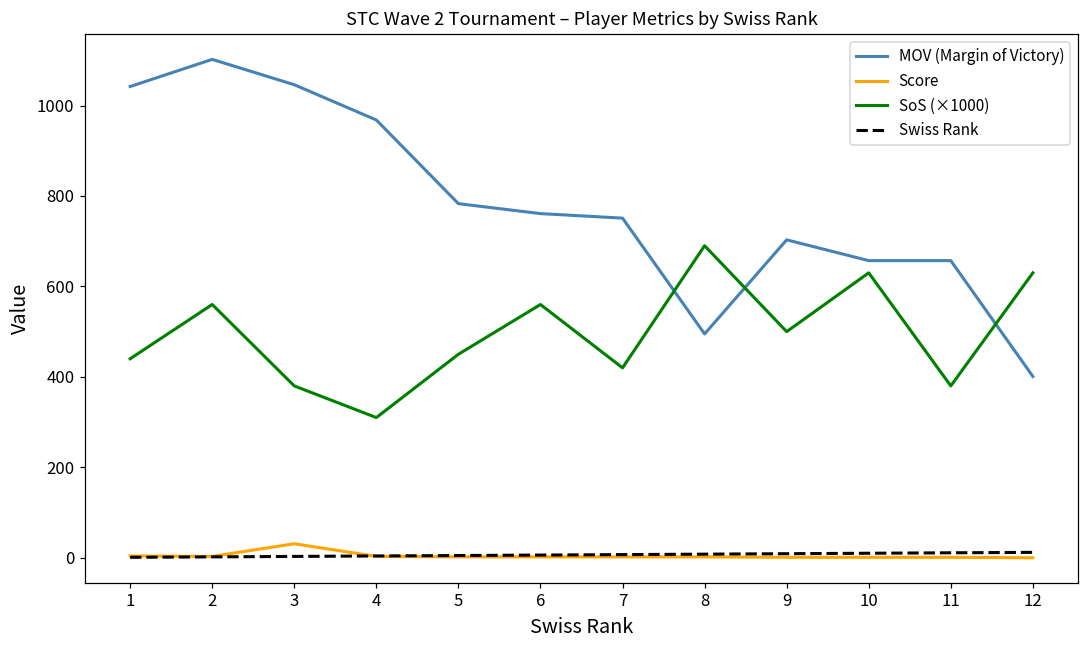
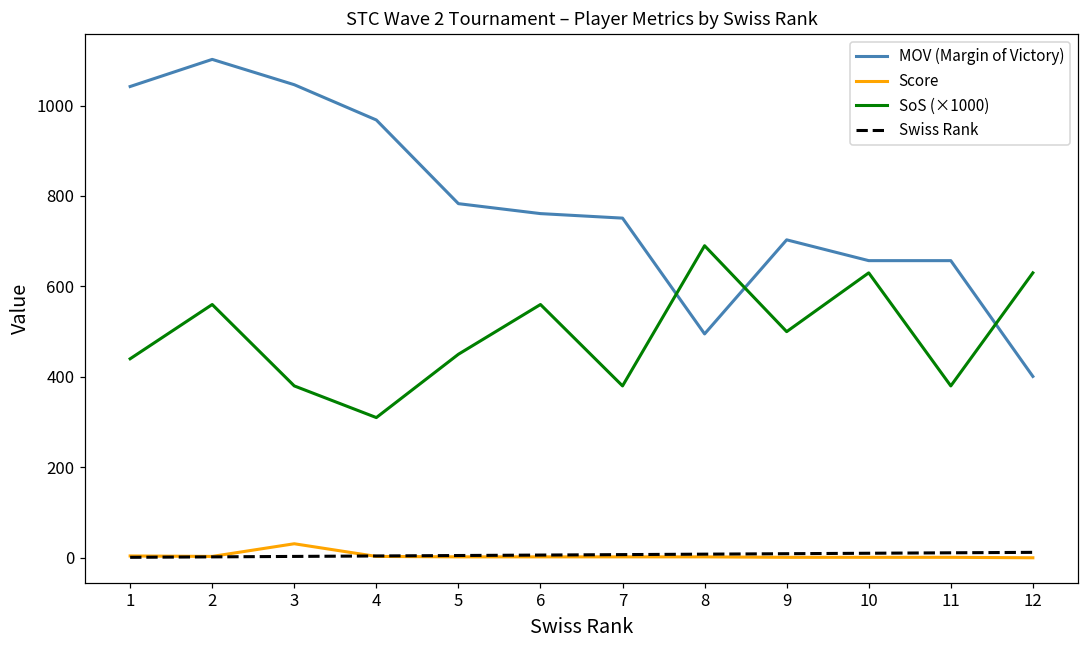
SoS (×1000), 7: 420 -> 380
